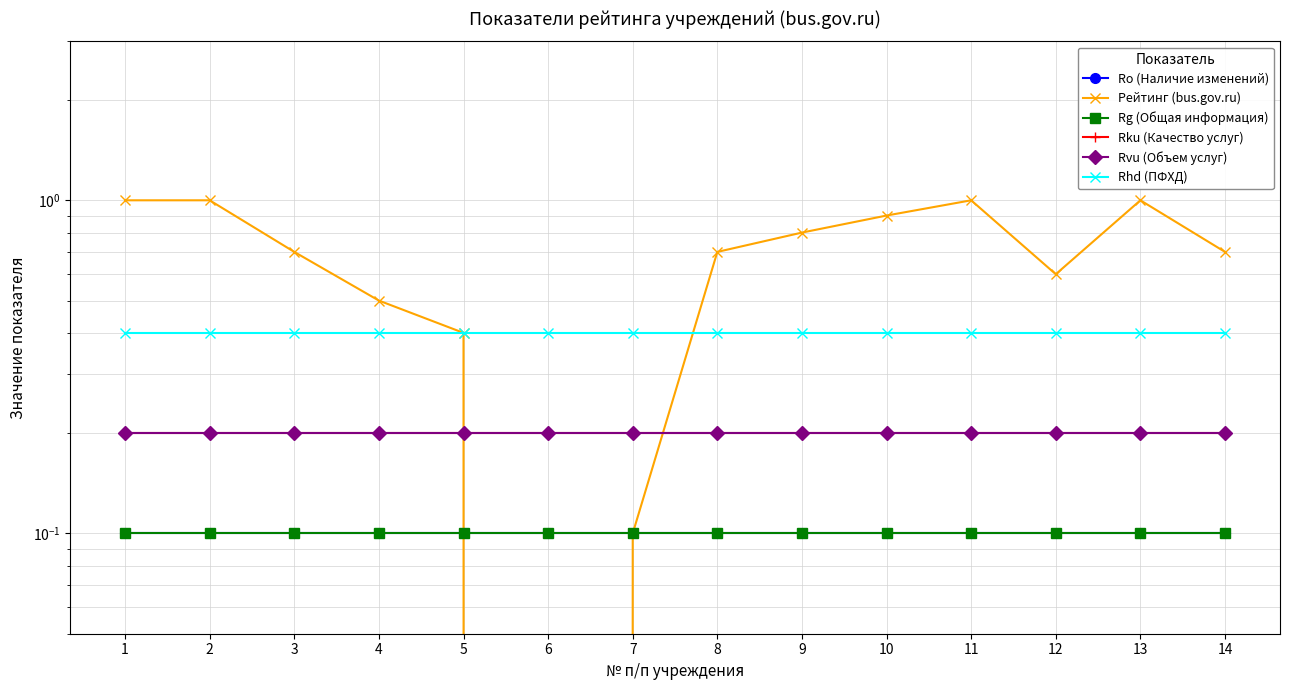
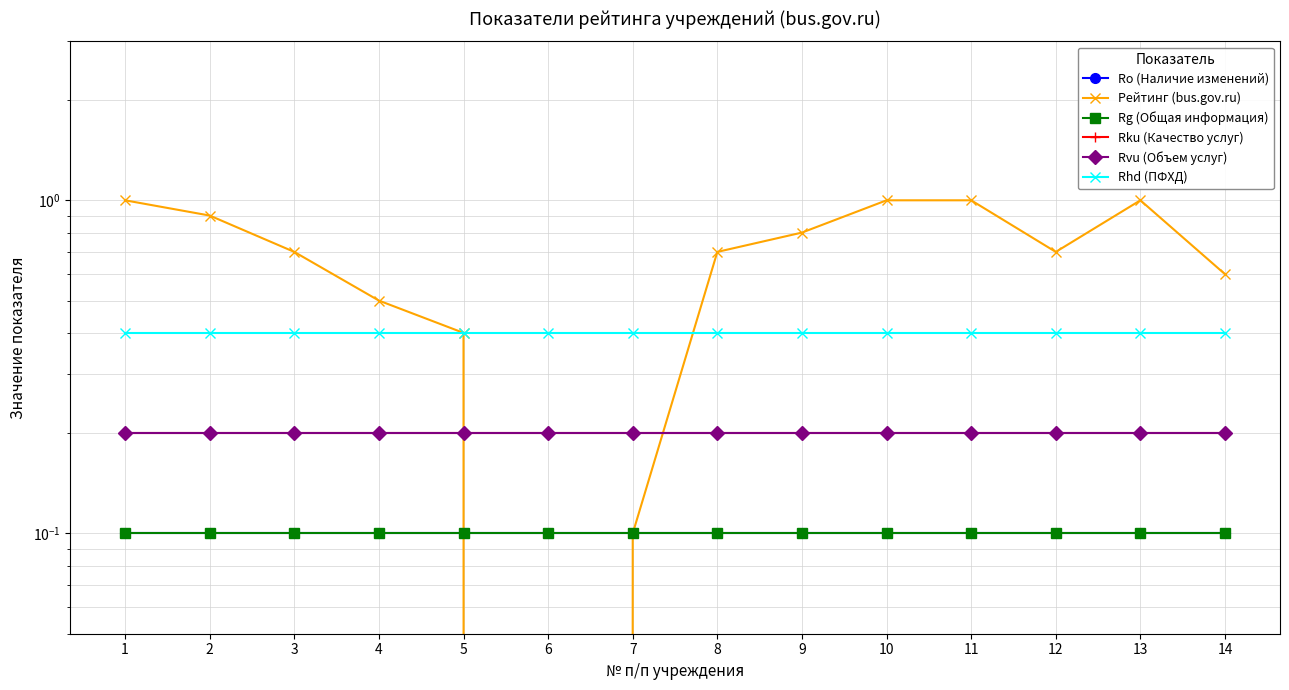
Рейтинг (bus.gov.ru), 2: 1.0 -> 0.9
Рейтинг (bus.gov.ru), 10: 0.9 -> 1.0
Рейтинг (bus.gov.ru), 12: 0.6 -> 0.7
Рейтинг (bus.gov.ru), 14: 0.7 -> 0.6
